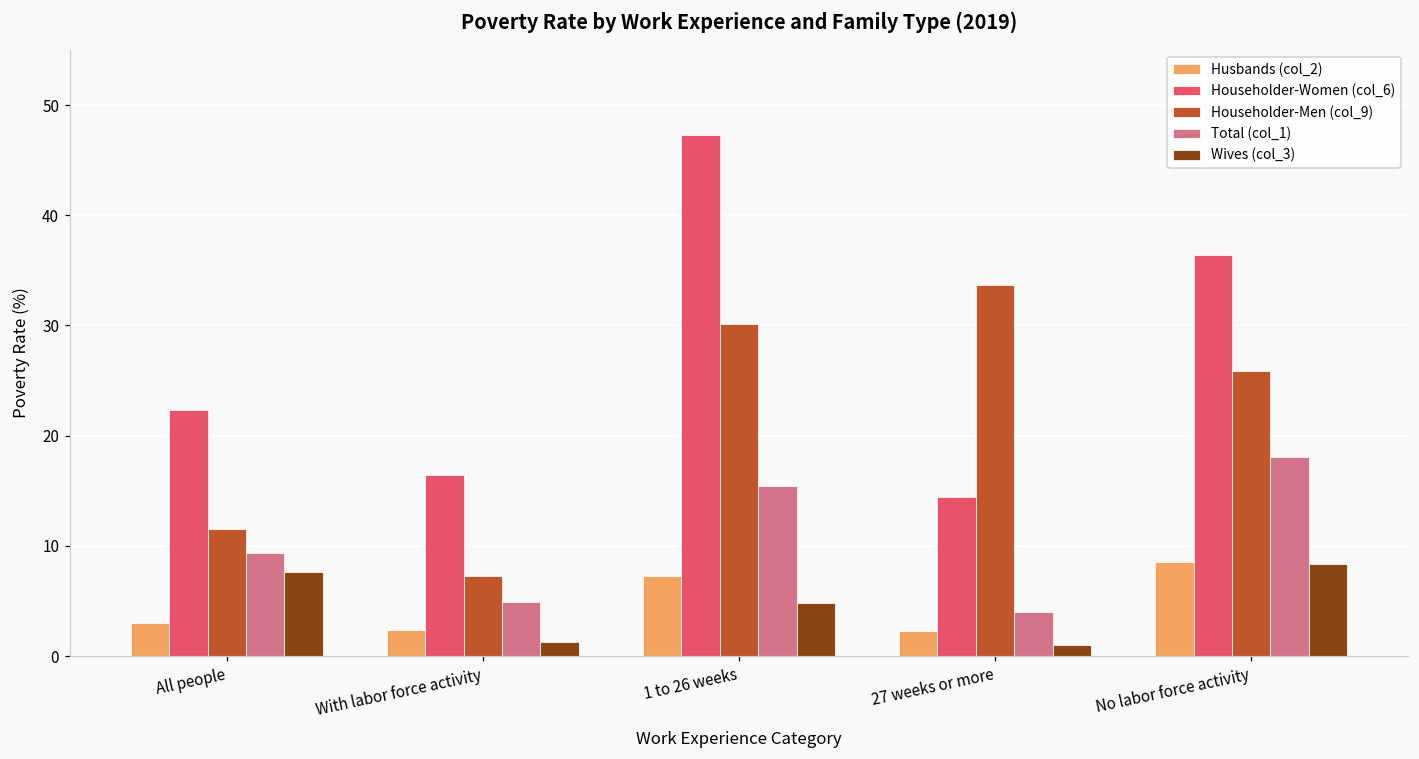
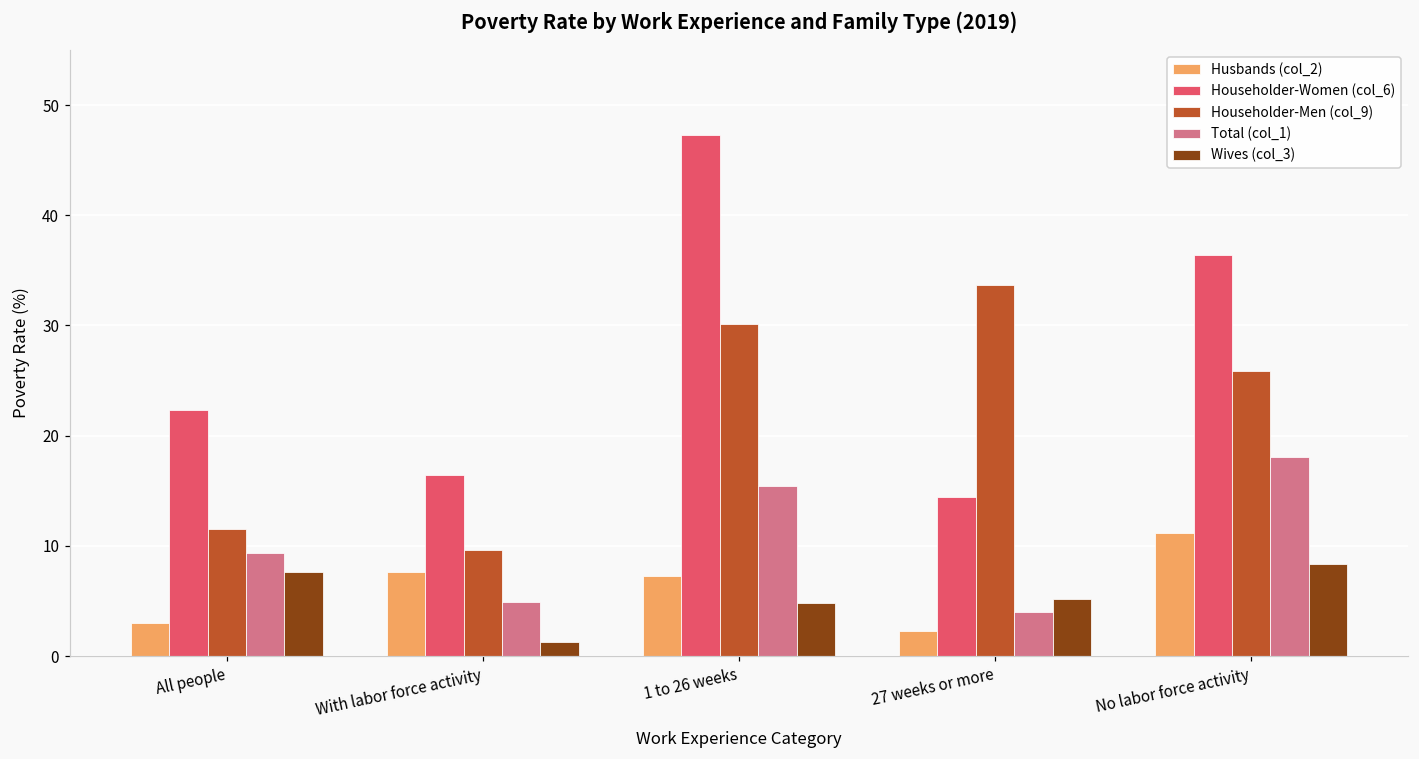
Husbands (col_2), With labor force activity: 2.4 -> 7.6
Householder-Men (col_9), With labor force activity: 7.3 -> 9.6
Wives (col_3), 27 weeks or more: 1.0 -> 5.2
Husbands (col_2), No labor force activity: 8.5 -> 11.2
